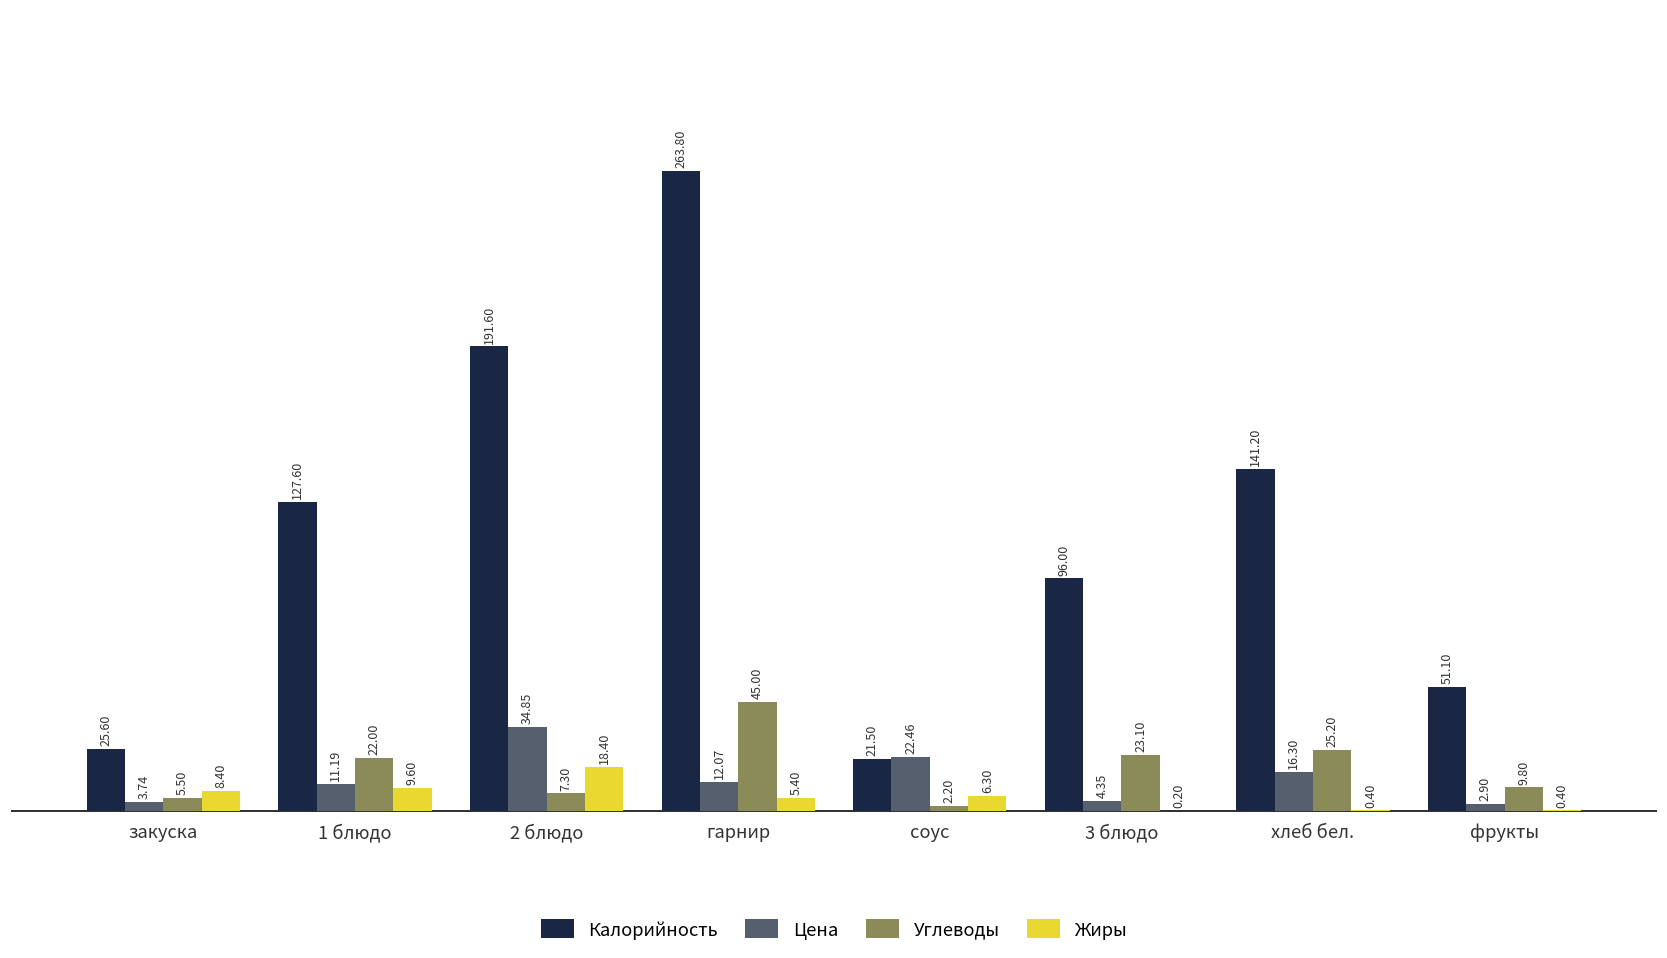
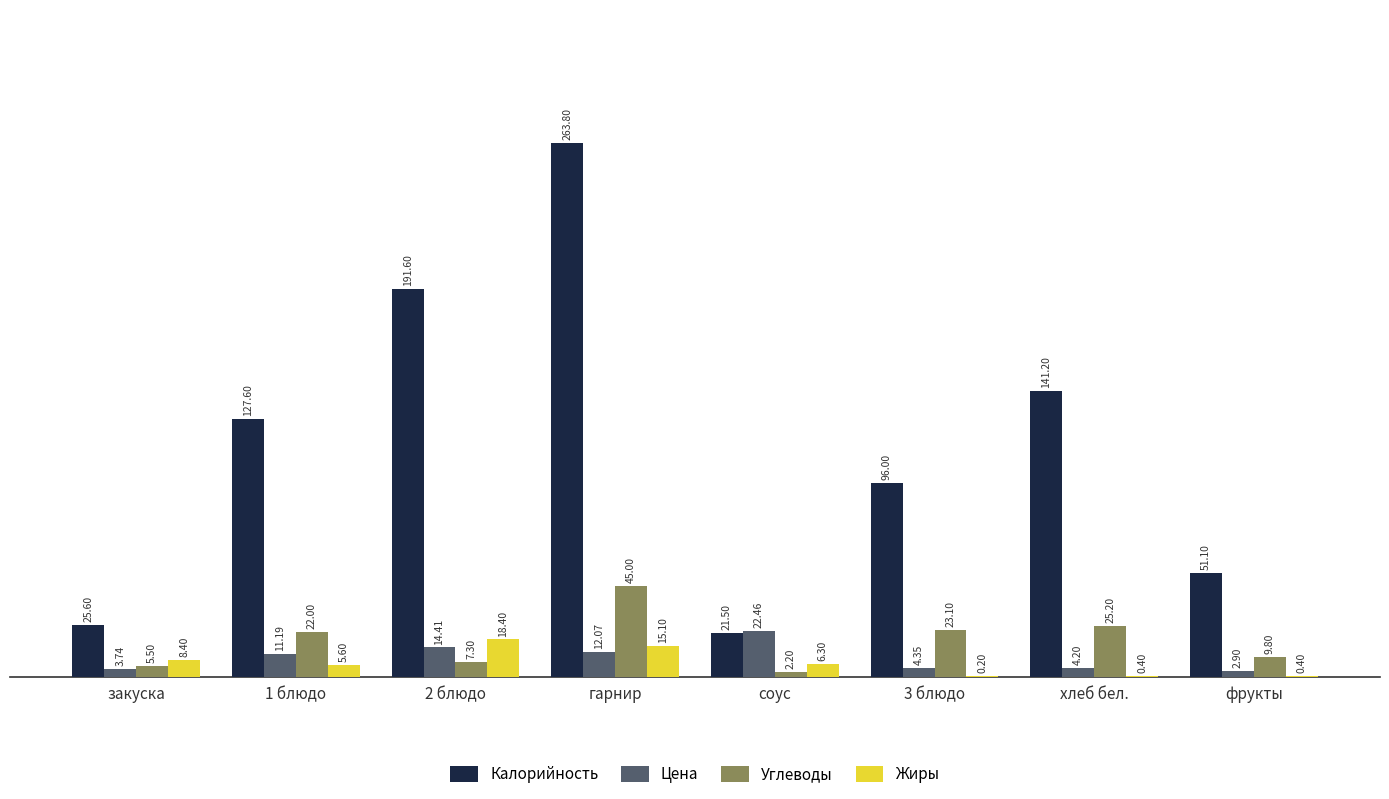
Жиры, 1 блюдо: 9.60 -> 5.60
Цена, 2 блюдо: 34.85 -> 14.41
Жиры, гарнир: 5.40 -> 15.10
Цена, хлеб бел.: 16.30 -> 4.20
